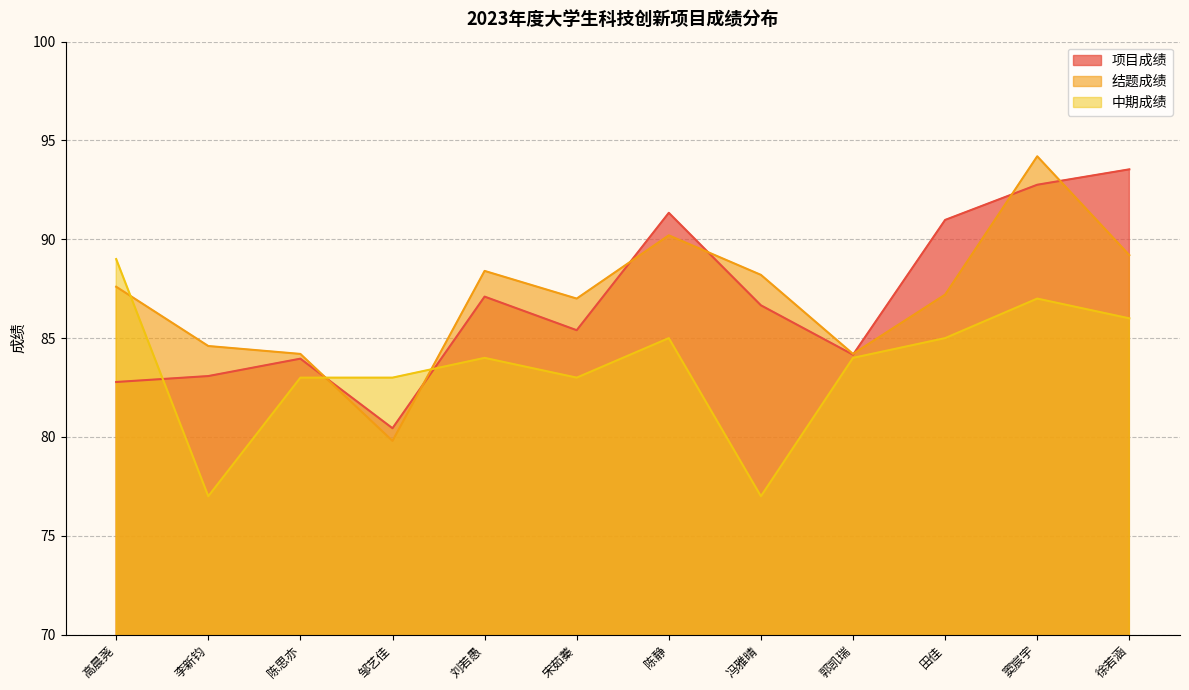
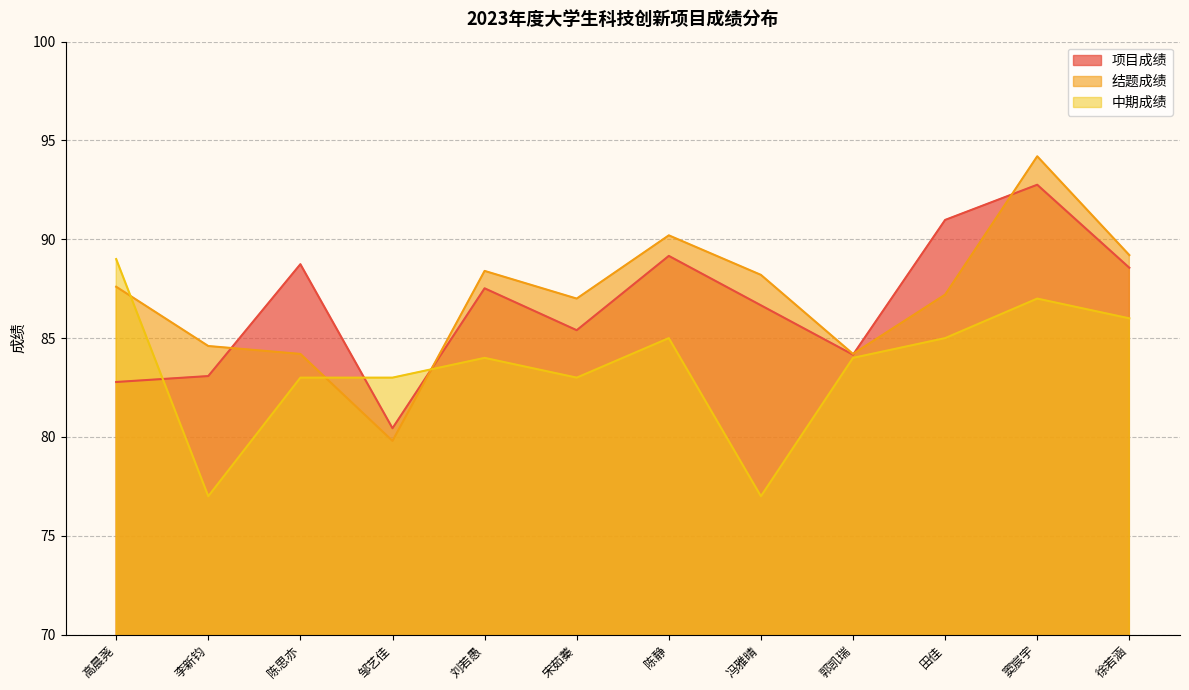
项目成绩, 陈思亦: 84.0 -> 88.7
项目成绩, 刘若愚: 87.1 -> 87.5
项目成绩, 陈静: 91.3 -> 89.2
项目成绩, 徐若涵: 93.5 -> 88.6
